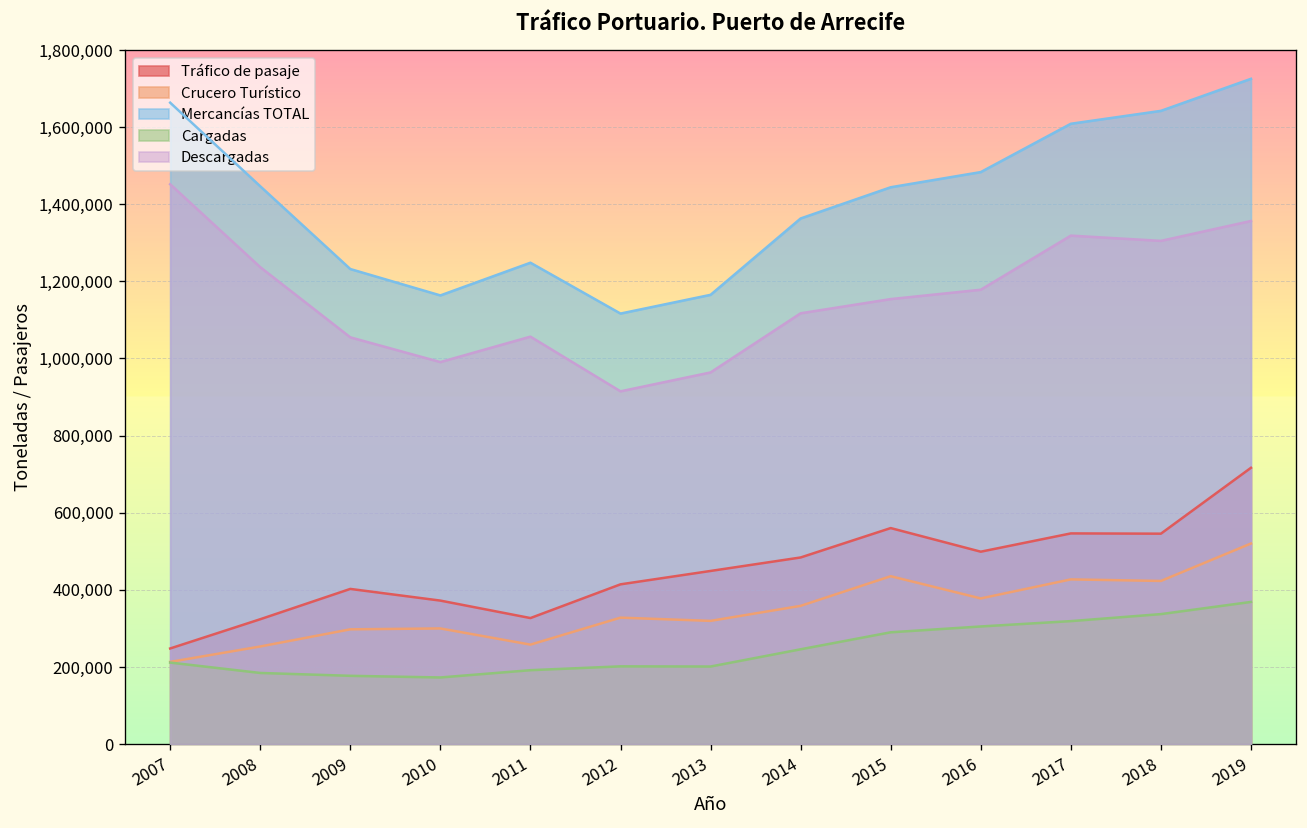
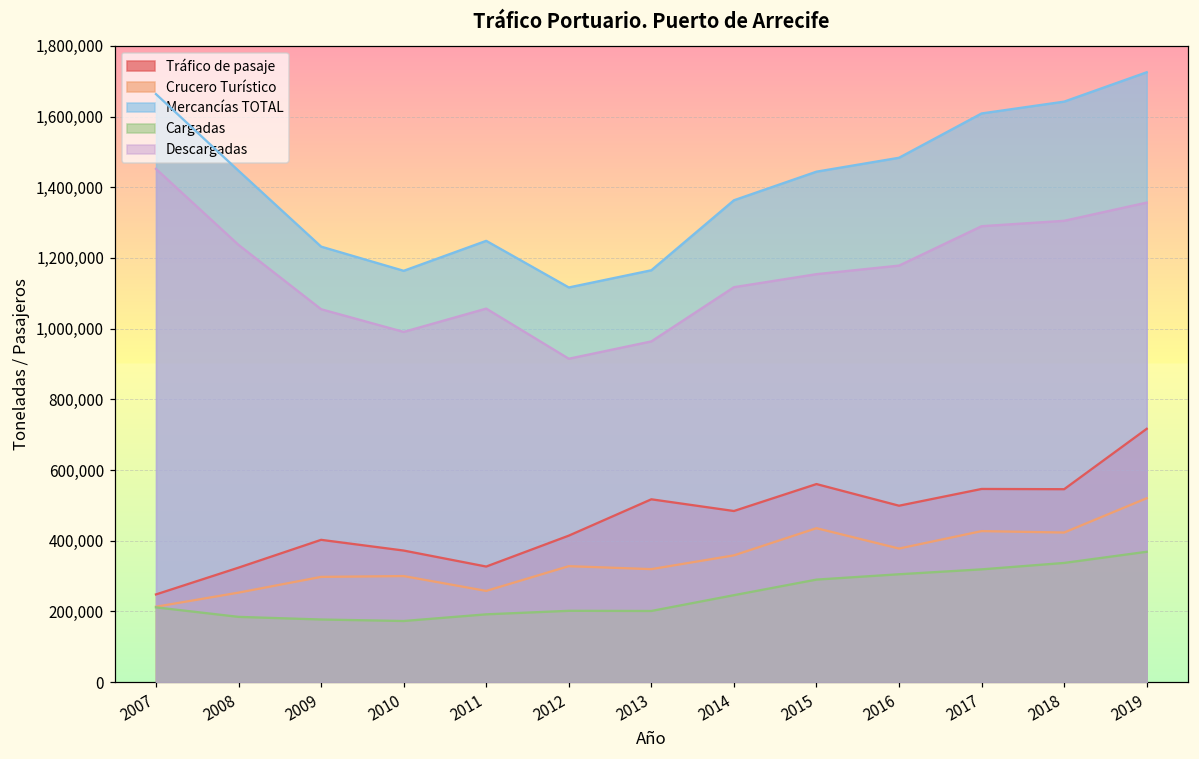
Tráfico de pasaje, 2013: 450,000 -> 520,000
Descargadas, 2017: 1,320,000 -> 1,290,000
